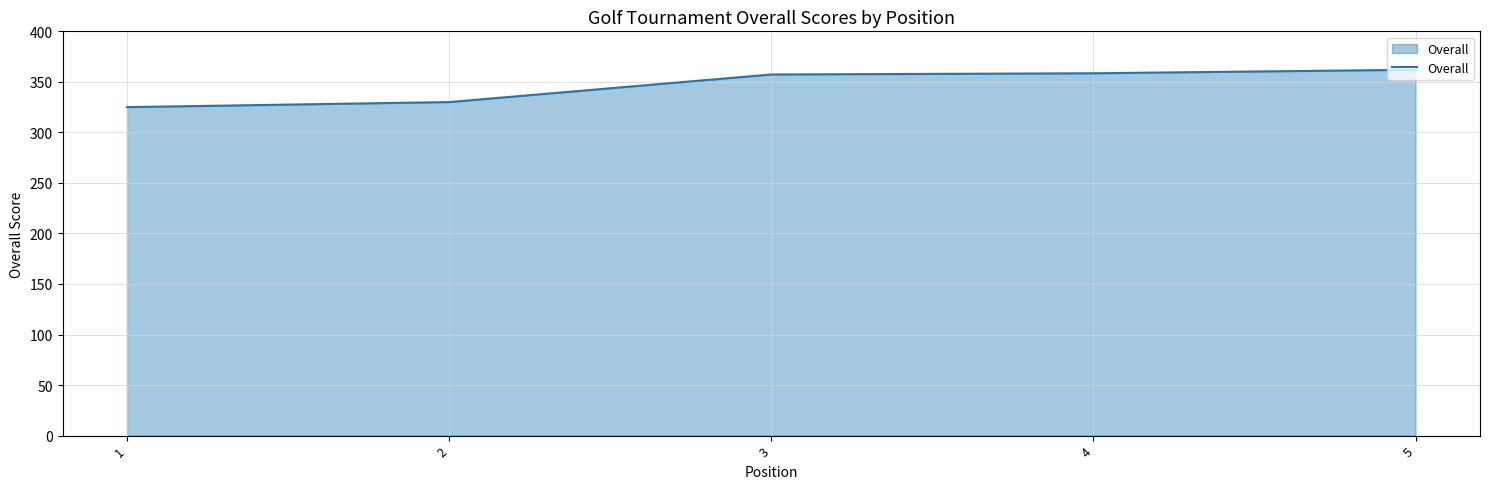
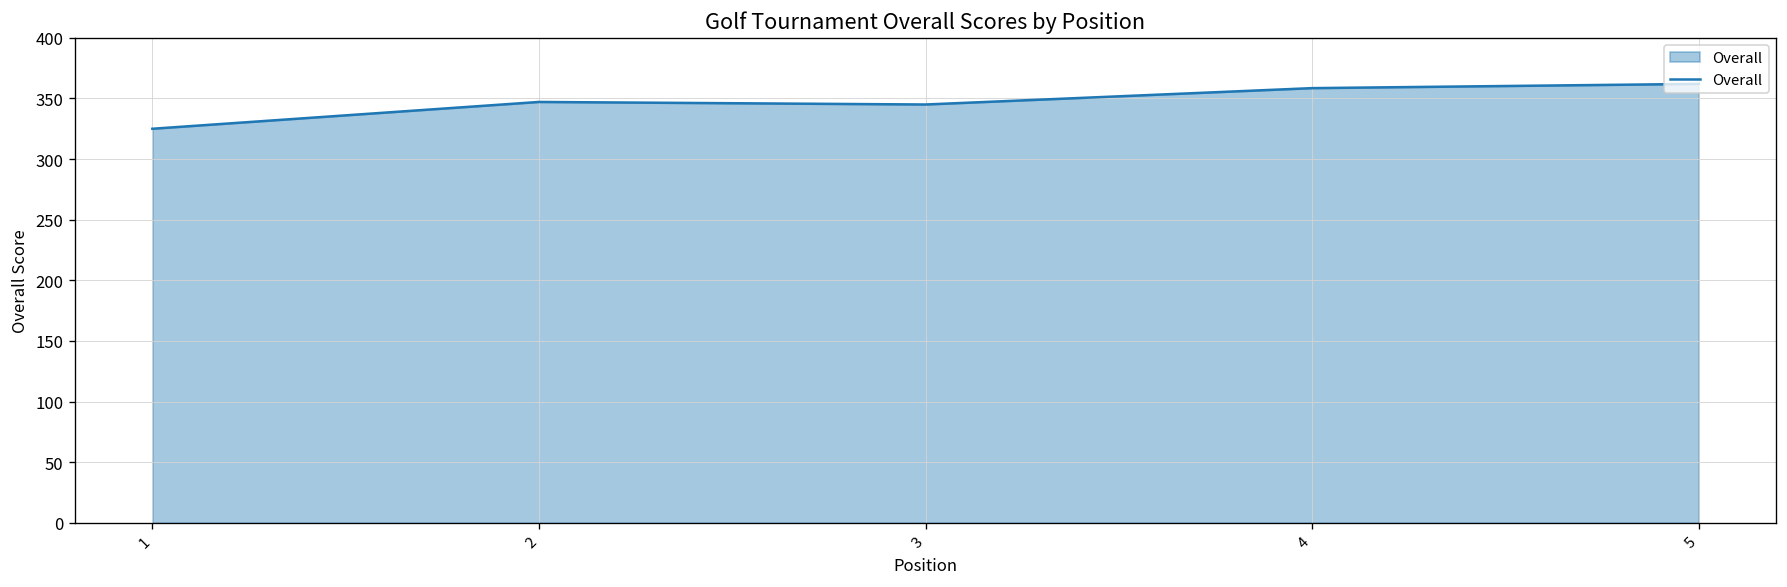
2: 330 -> 347
3: 357 -> 345
